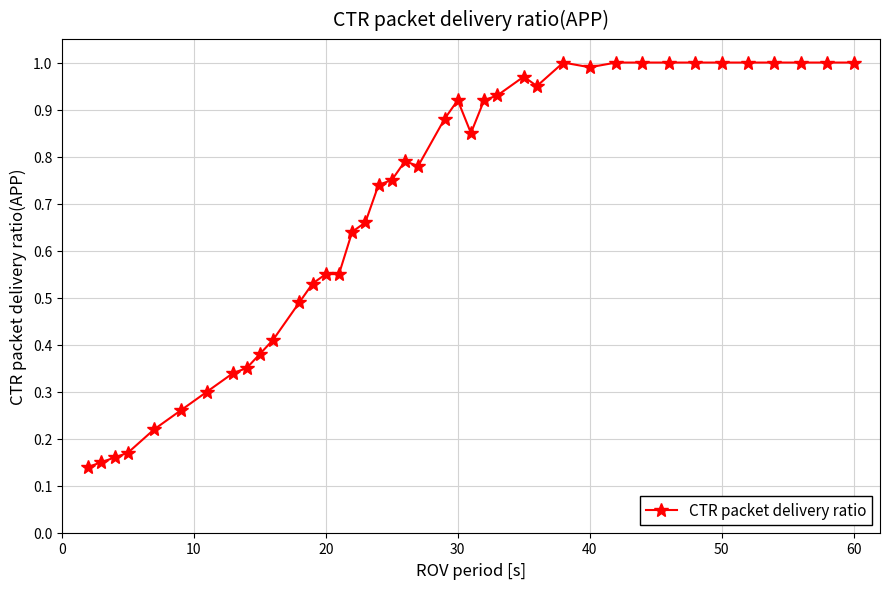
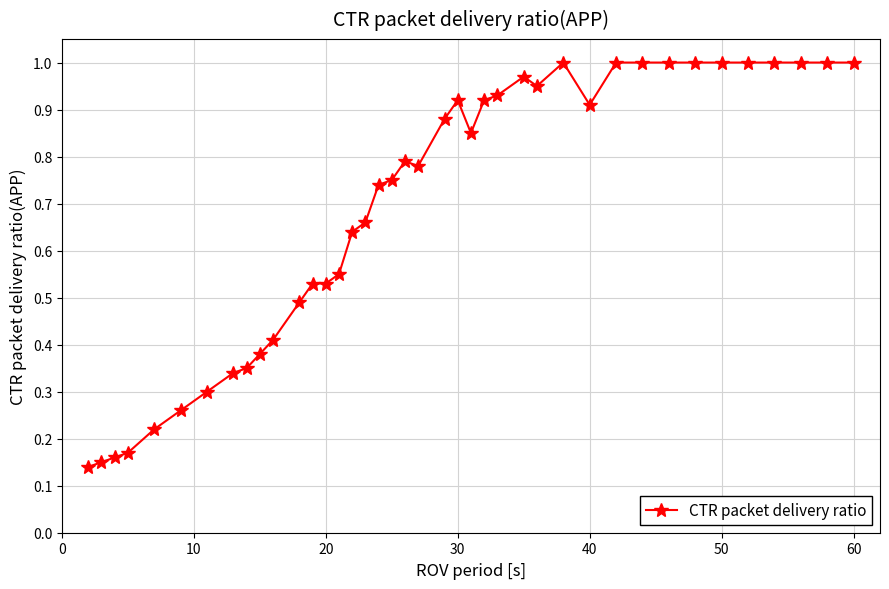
20: 0.55 -> 0.53
40: 0.99 -> 0.91
